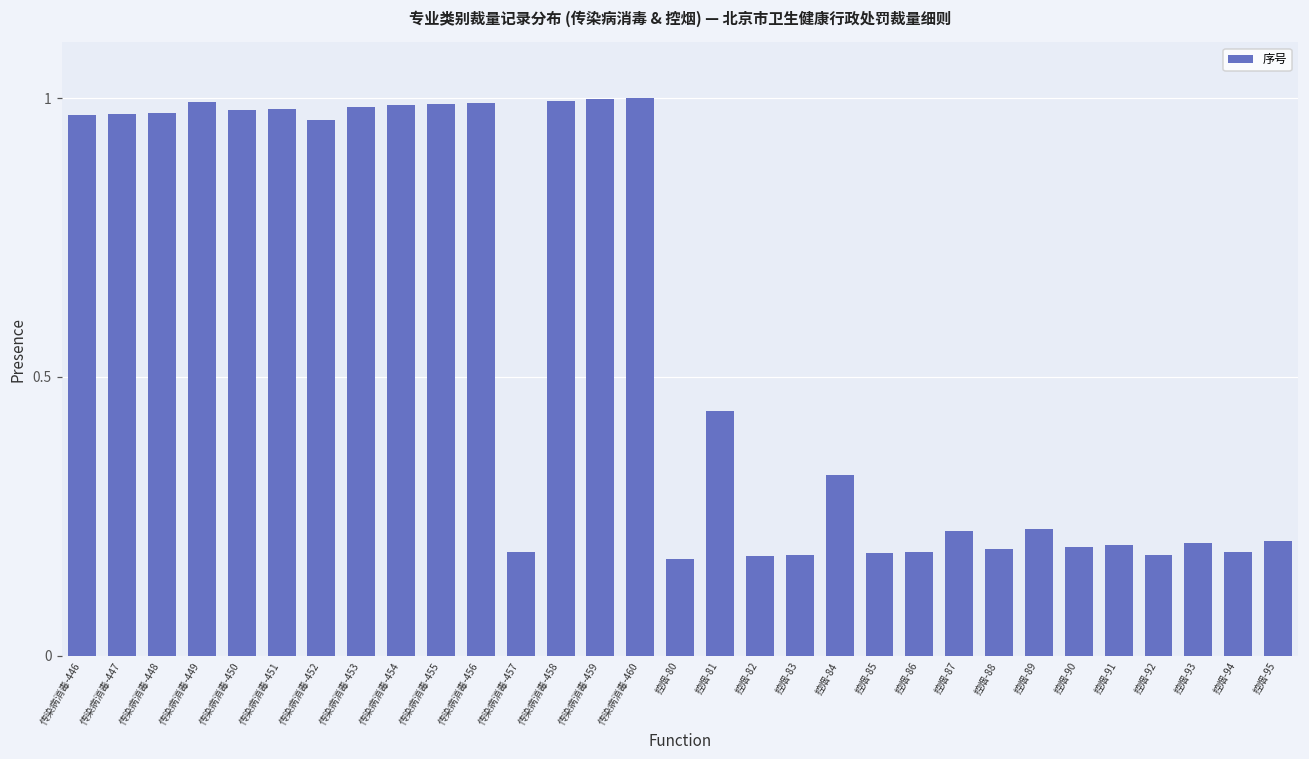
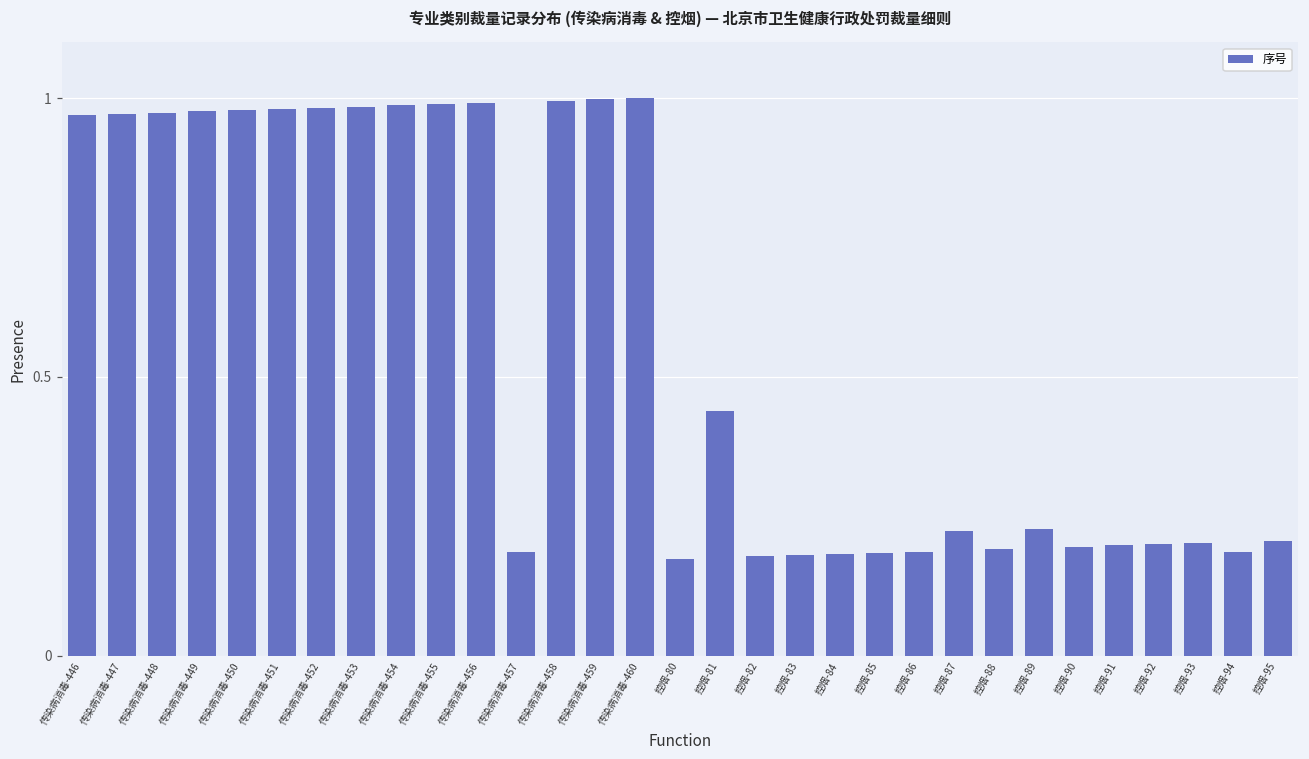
传染病消毒-449: 0.99 -> 0.98
传染病消毒-452: 0.96 -> 0.98
控烟-84: 0.32 -> 0.18
控烟-92: 0.18 -> 0.20
